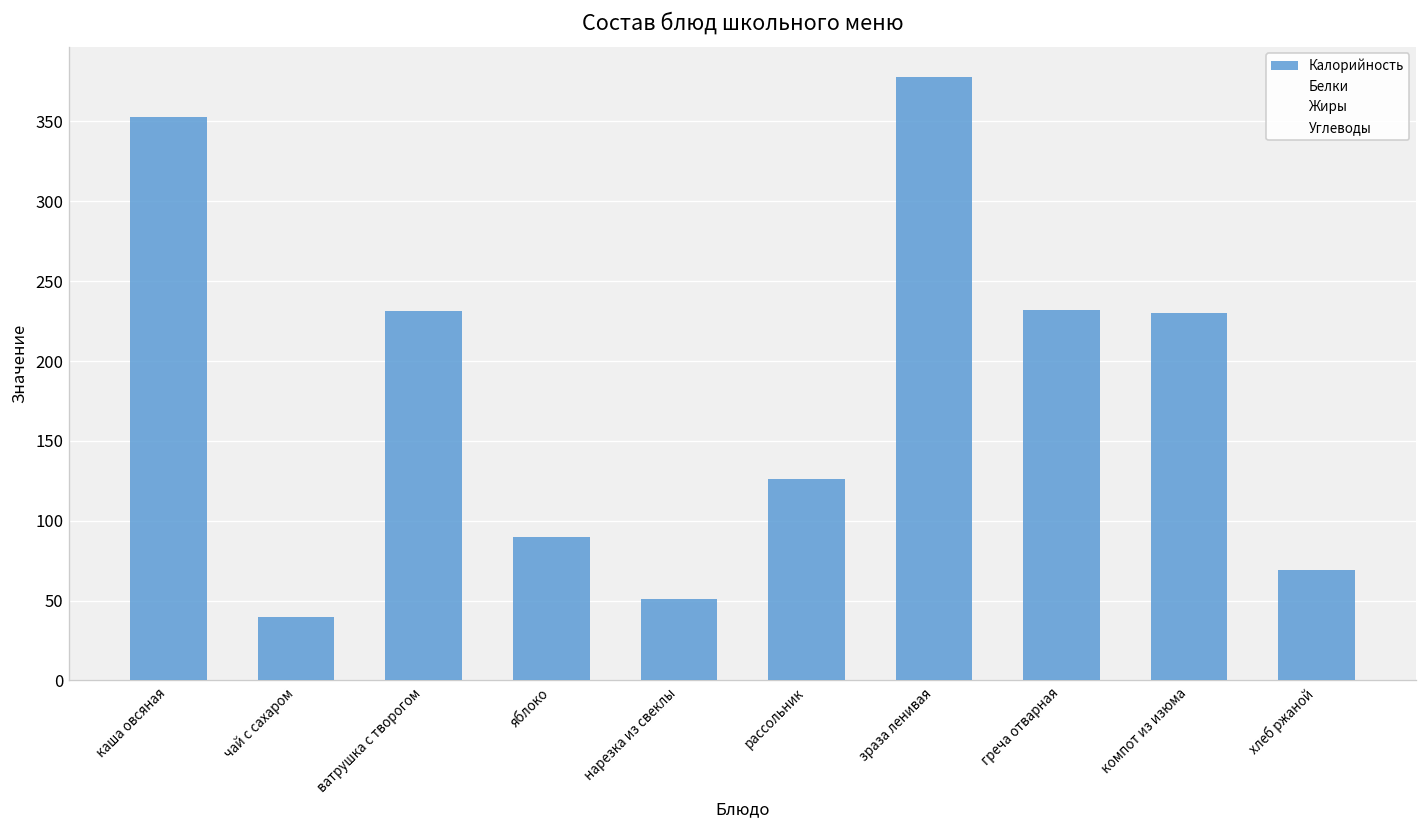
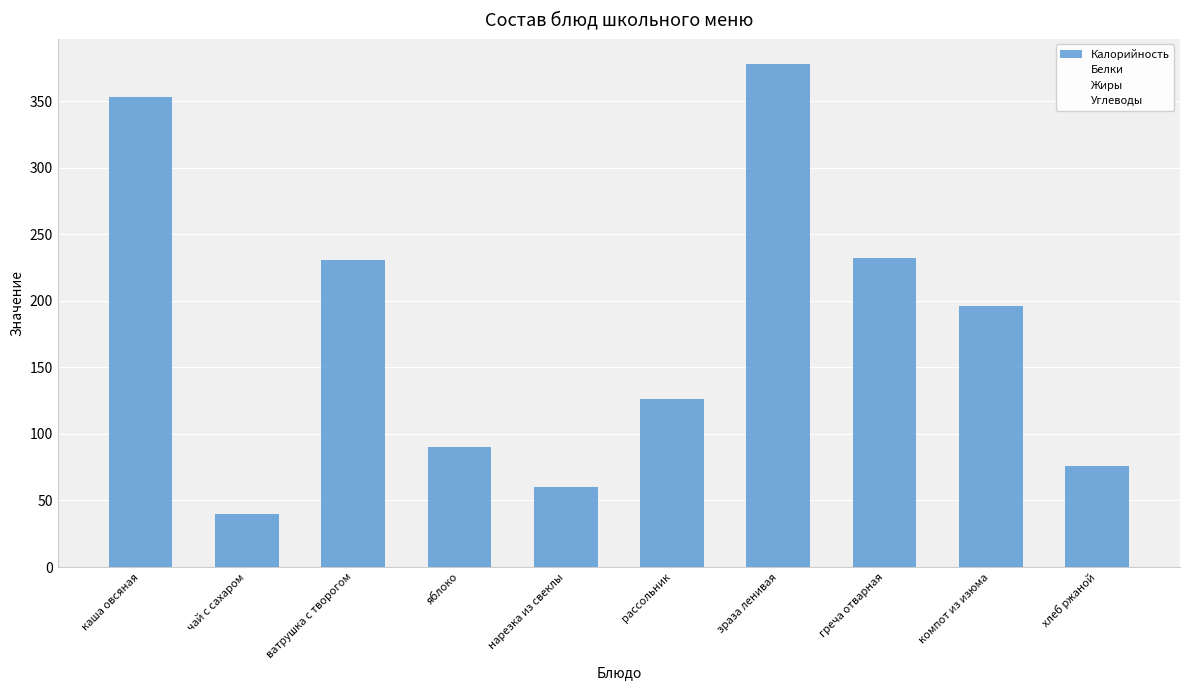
Калорийность, нарезка из свеклы: 51 -> 60
Калорийность, компот из изюма: 230 -> 196
Калорийность, хлеб ржаной: 69 -> 76
